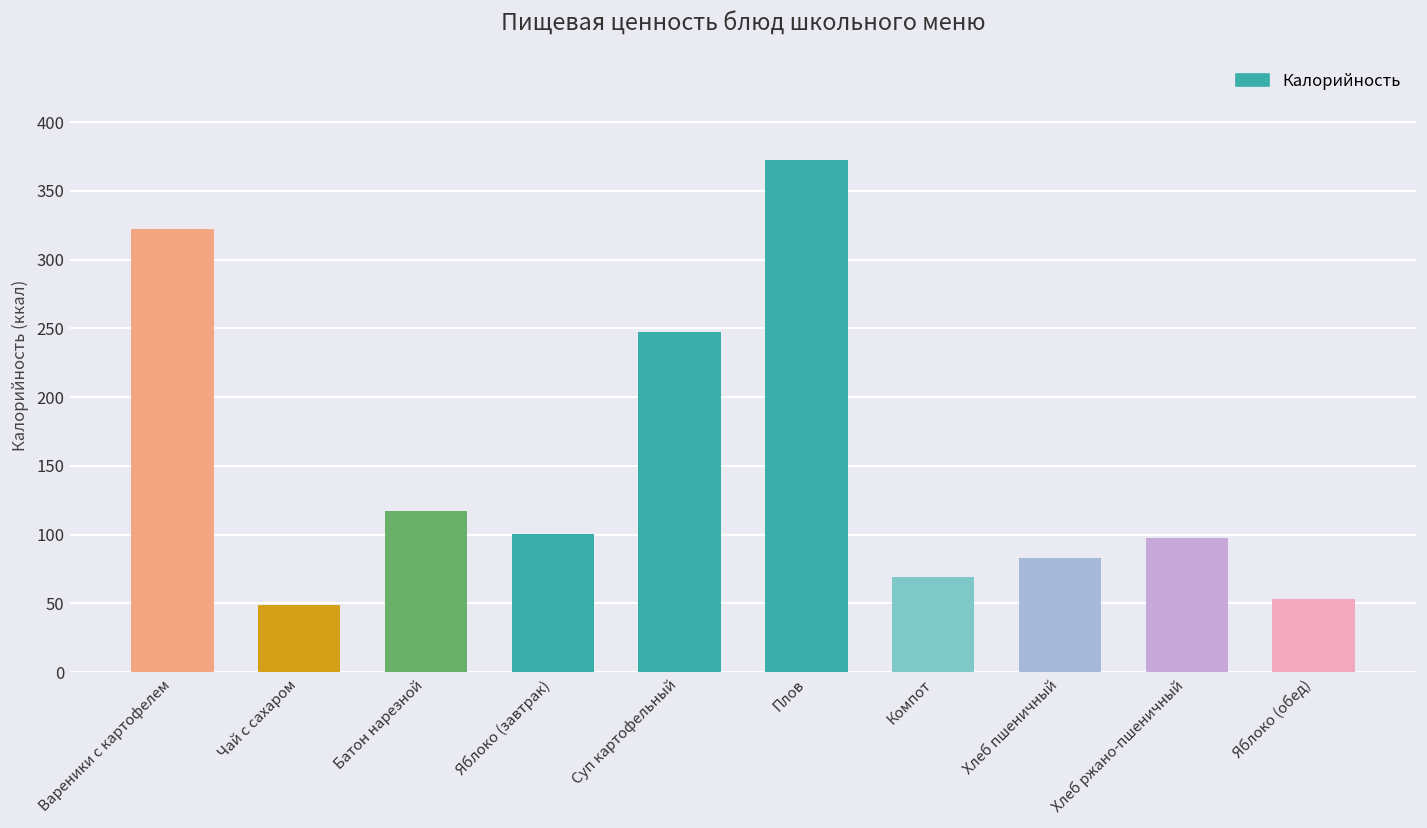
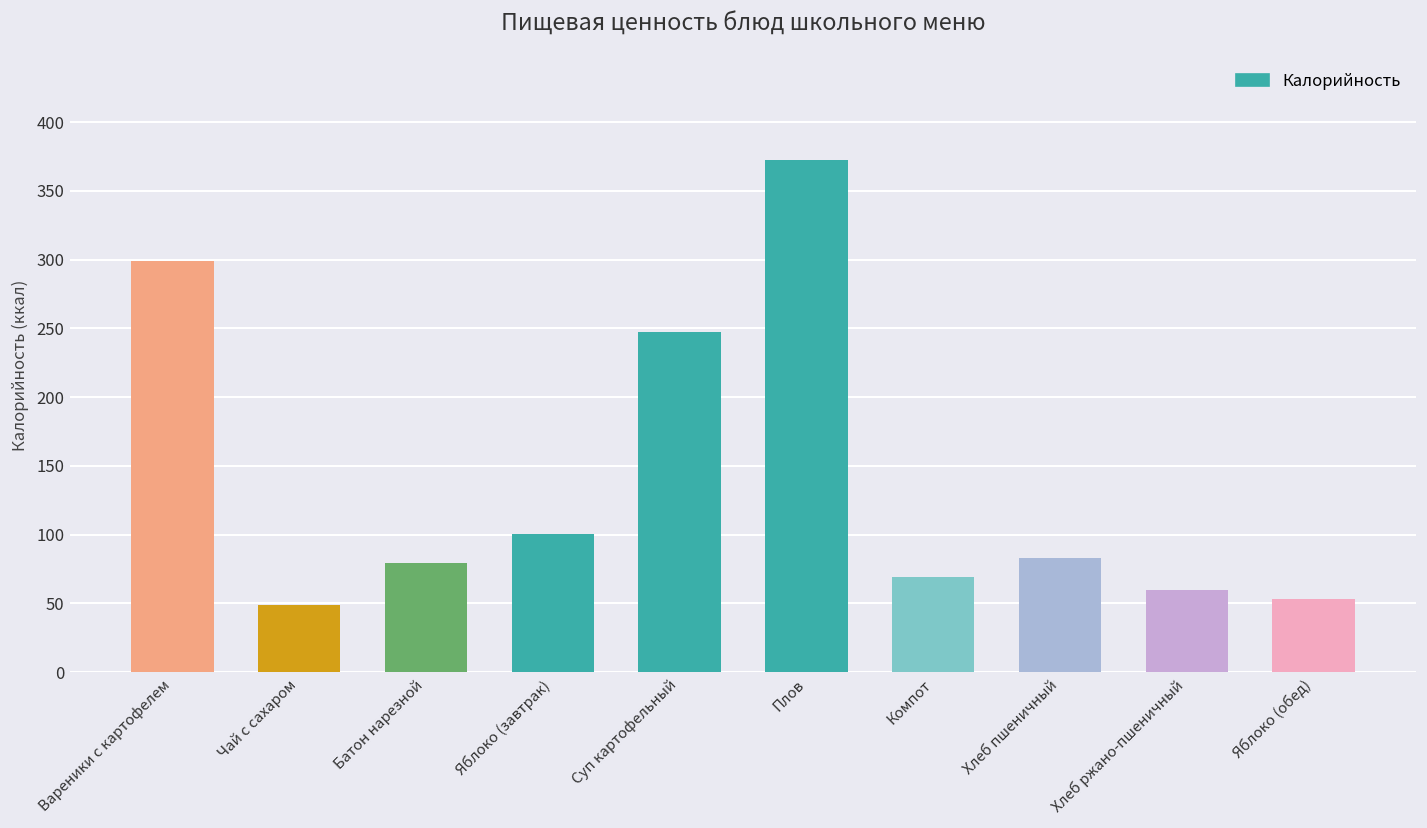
Вареники с картофелем: 322 -> 299
Батон нарезной: 117 -> 80
Хлеб ржано-пшеничный: 98 -> 60
